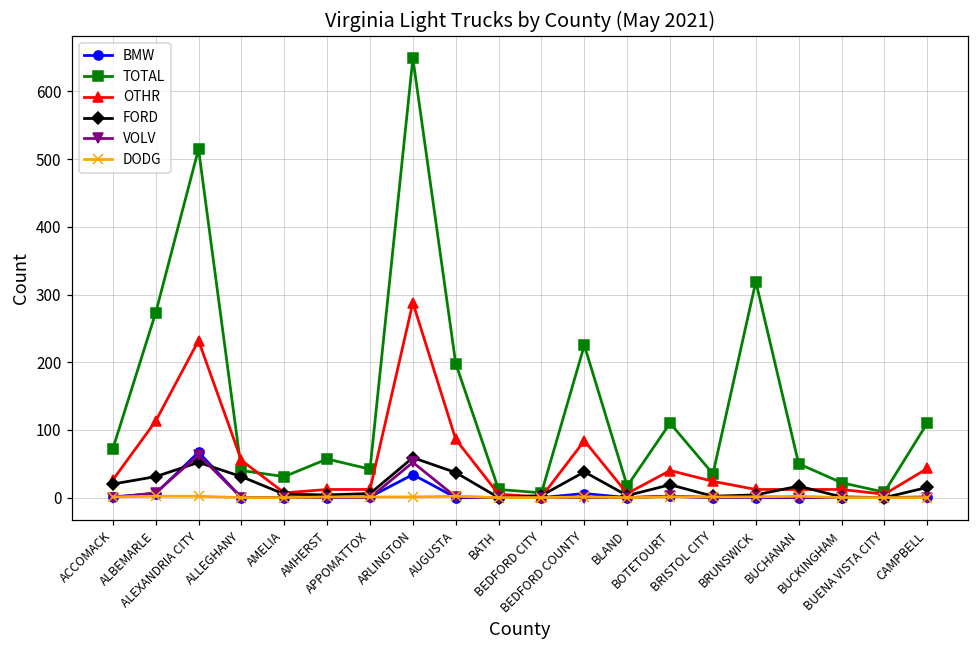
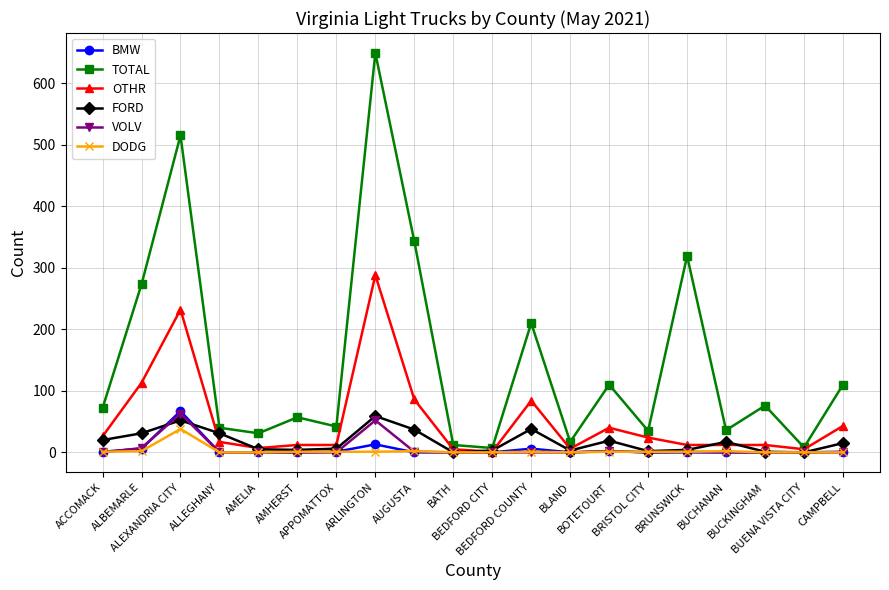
DODG, ALEXANDRIA CITY: 0 -> 40
OTHR, ALLEGHANY: 60 -> 20
BMW, ARLINGTON: 30 -> 10
TOTAL, AUGUSTA: 200 -> 340
TOTAL, BEDFORD COUNTY: 230 -> 210
TOTAL, BUCHANAN: 50 -> 40
TOTAL, BUCKINGHAM: 20 -> 80
